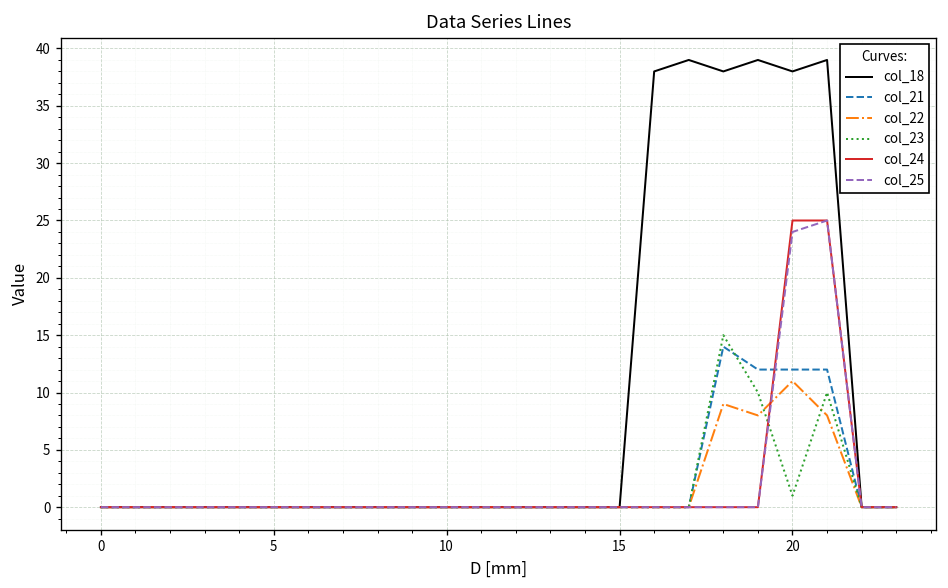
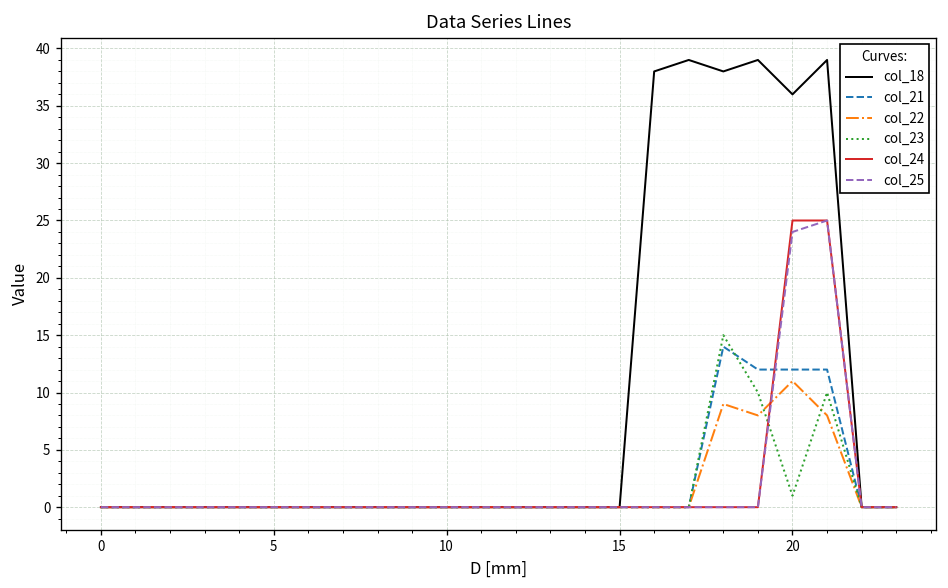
col_18, 20: 38 -> 36
